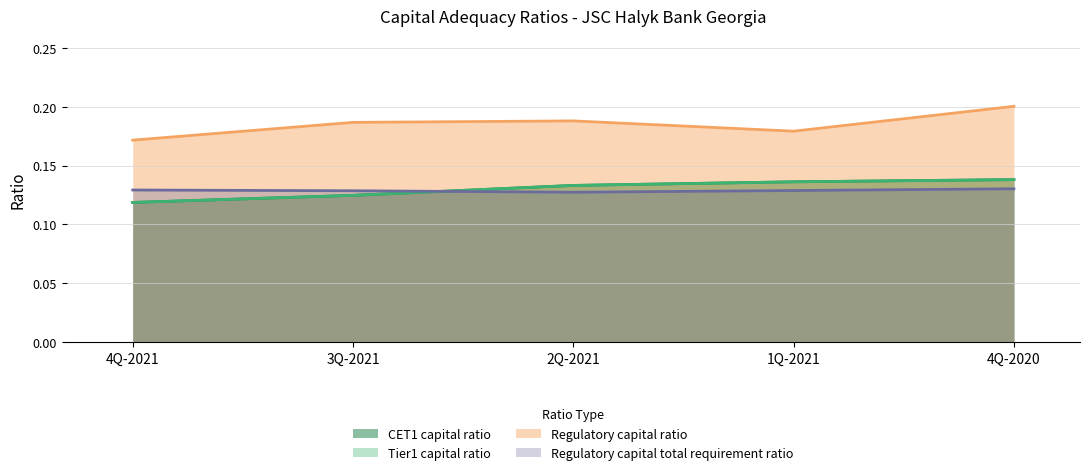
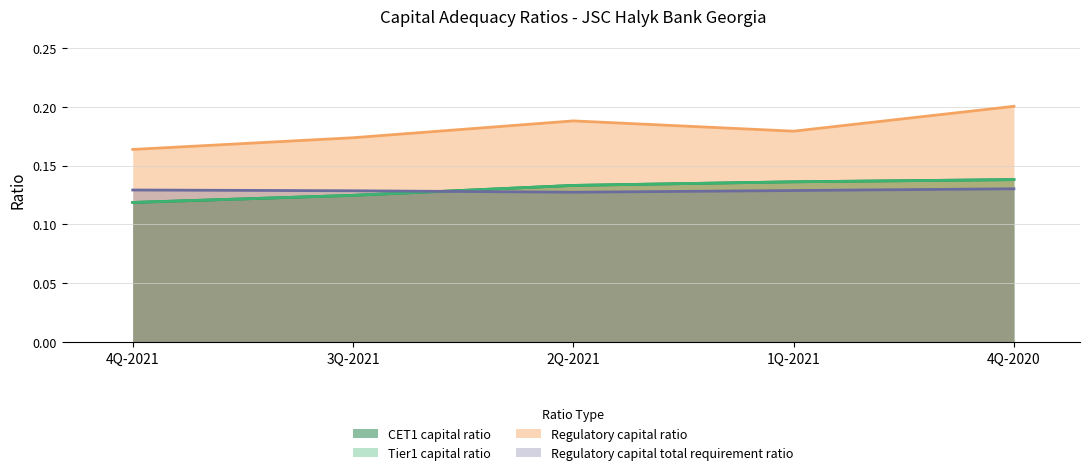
Regulatory capital ratio, 4Q-2021: 0.172 -> 0.164
Regulatory capital ratio, 3Q-2021: 0.187 -> 0.174
